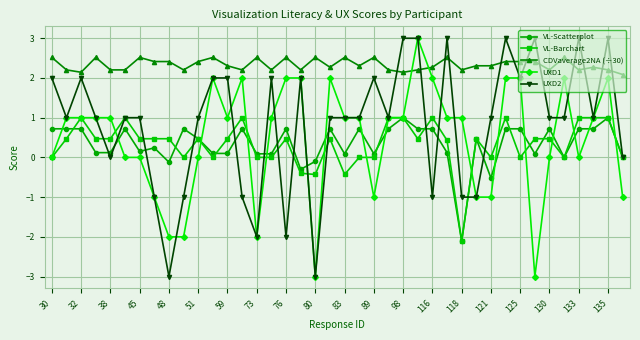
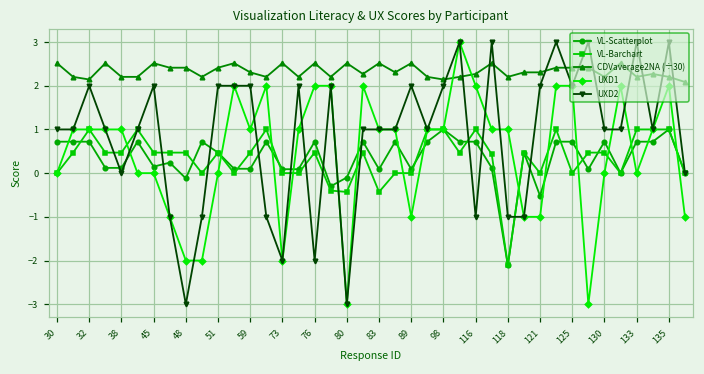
UXD2, 30: 2 -> 1
UXD2, 45: 1 -> 2
UXD2, 51: 1 -> 2
UXD2, 98: 3 -> 2
UXD2, 121: 1 -> 2
